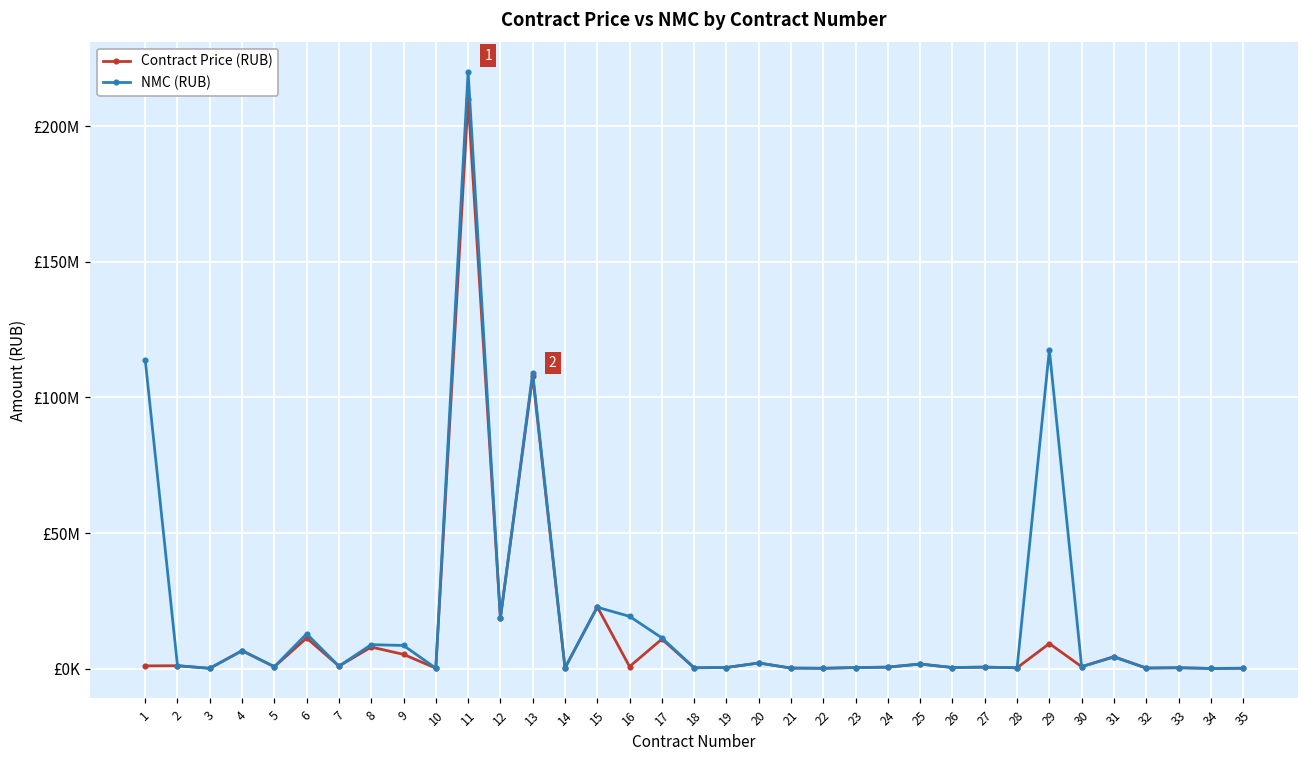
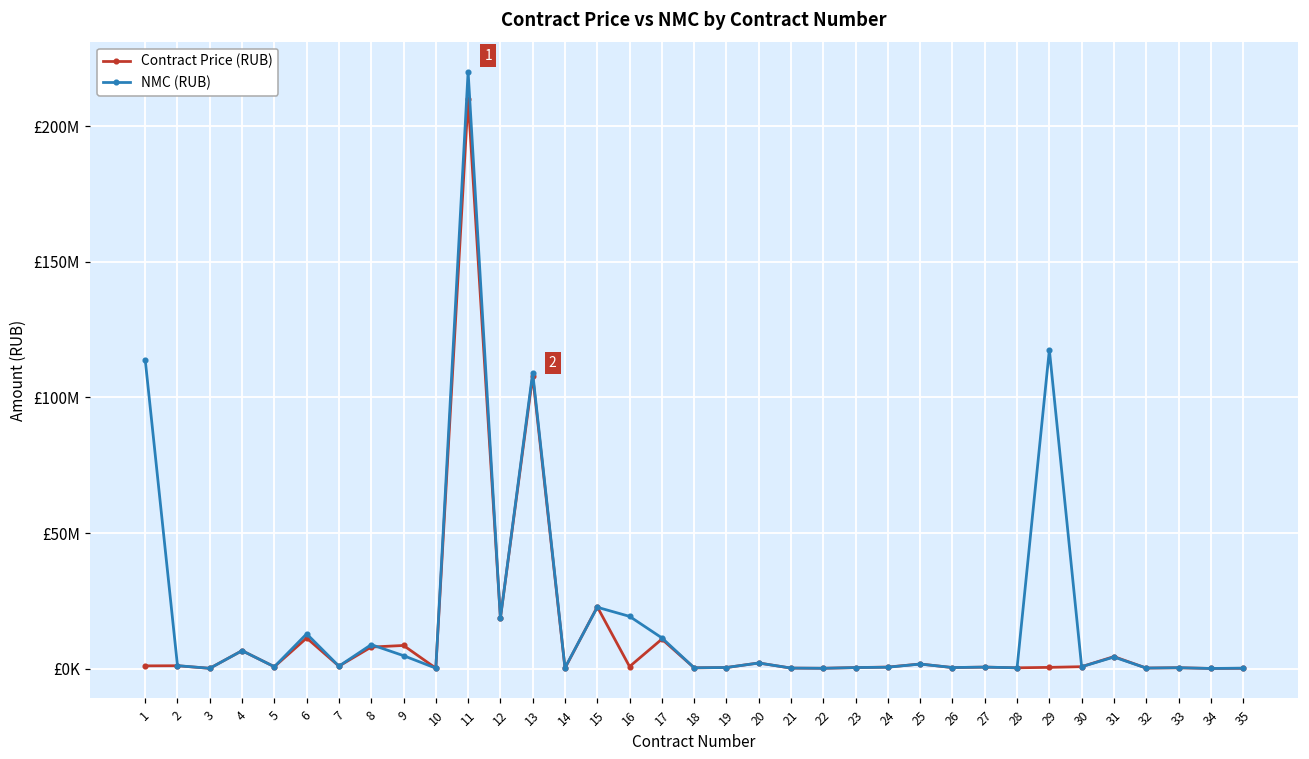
Contract Price (RUB), 9: £5000000 -> £9000000
NMC (RUB), 9: £9000000 -> £5000000
Contract Price (RUB), 29: £9000000 -> £1000000
